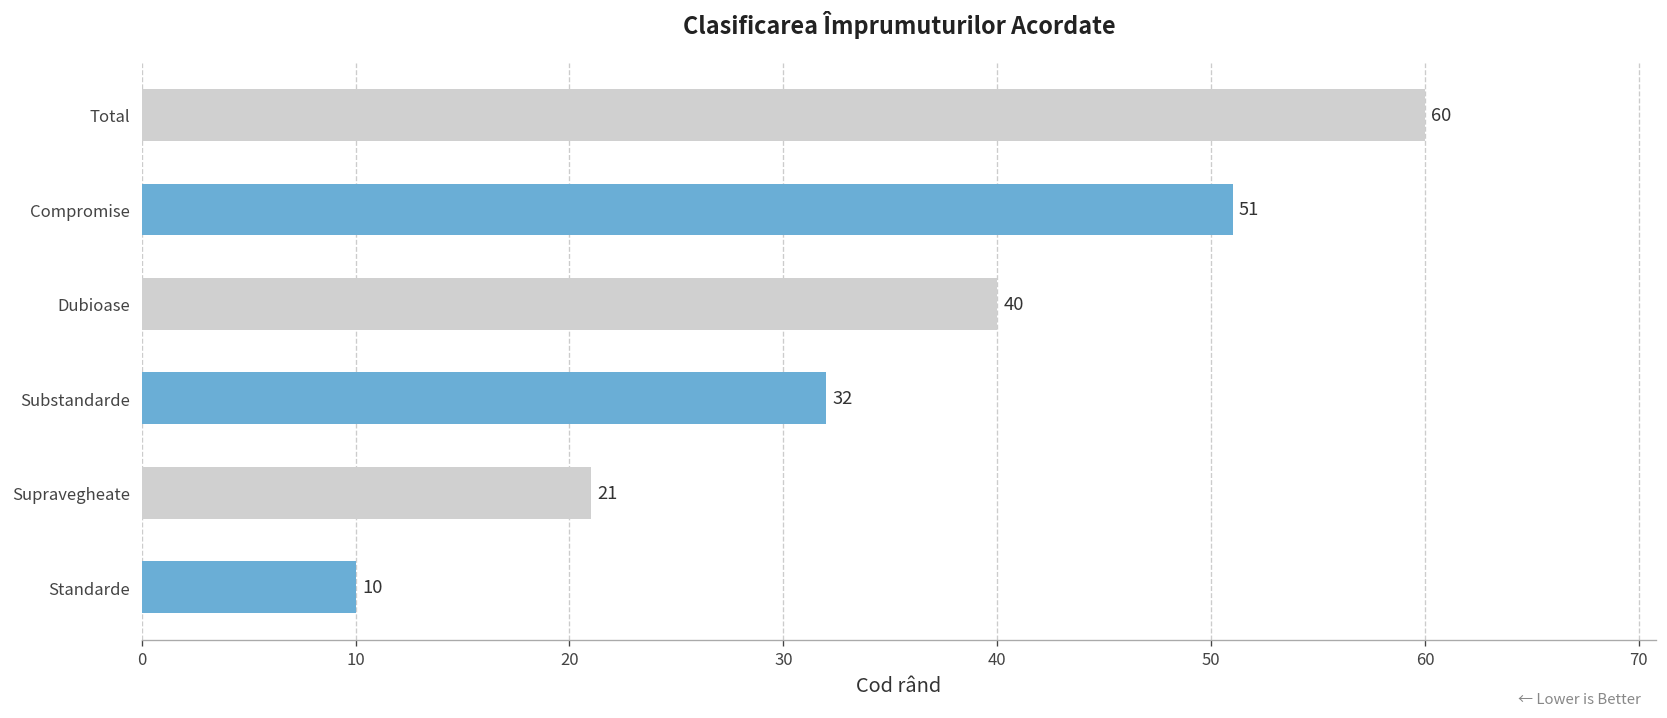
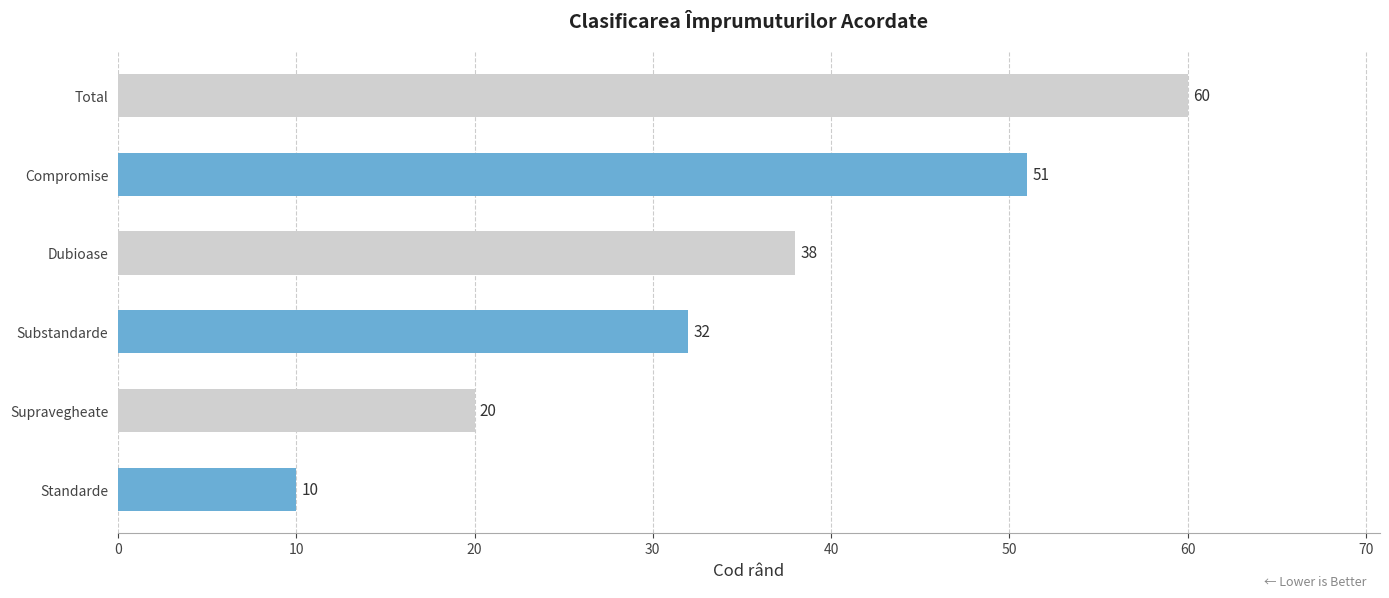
Dubioase: 40 -> 38
Supravegheate: 21 -> 20
